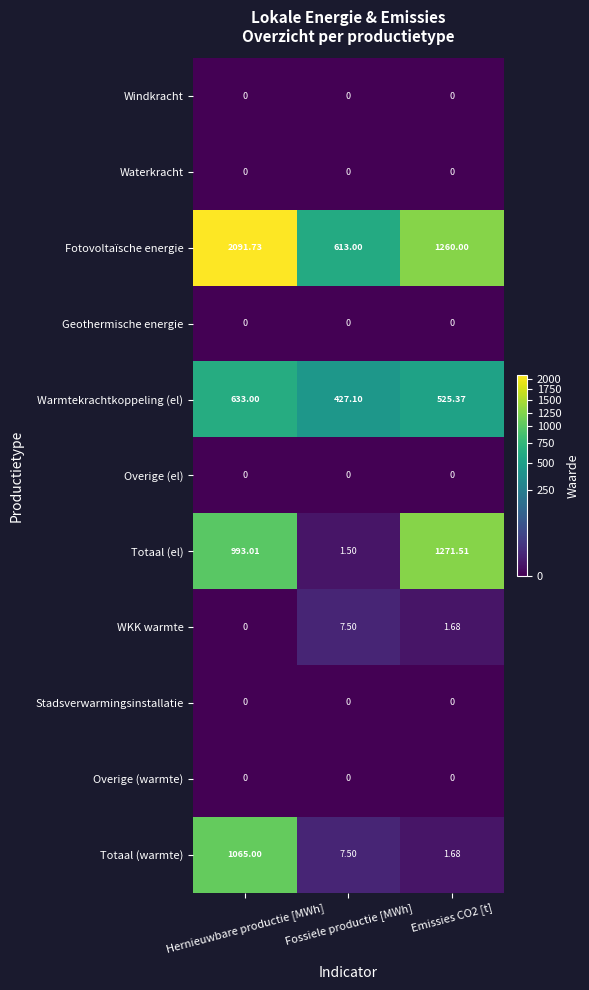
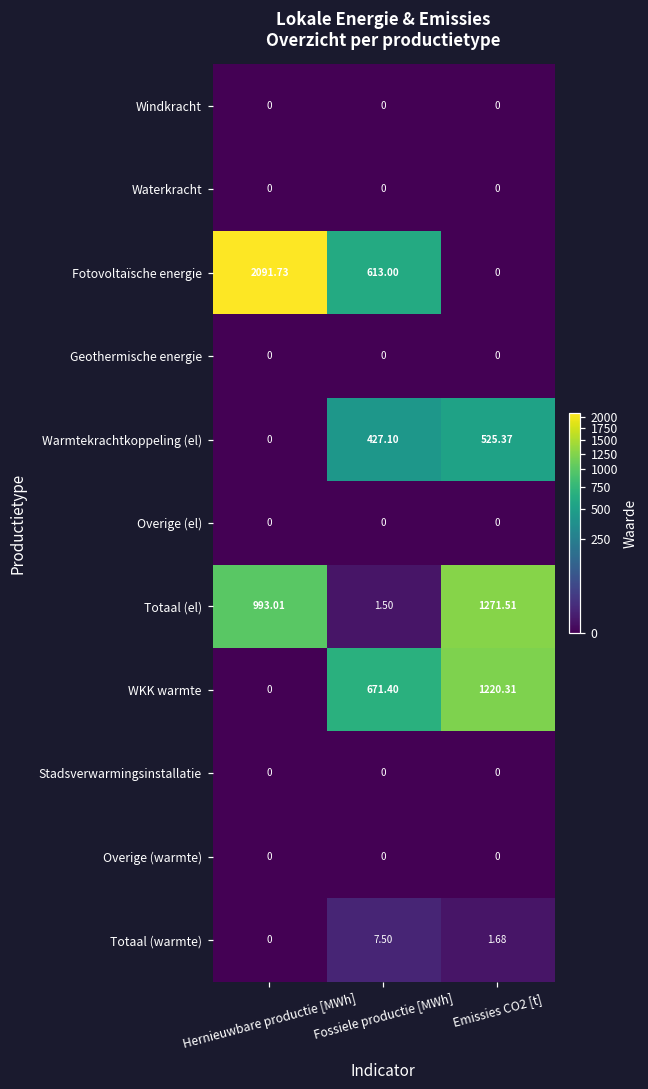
Fotovoltaïsche energie, Emissies CO2 [t]: 1260.00 -> 0
Warmtekrachtkoppeling (el), Hernieuwbare productie [MWh]: 633.00 -> 0
WKK warmte, Fossiele productie [MWh]: 7.50 -> 671.40
WKK warmte, Emissies CO2 [t]: 1.68 -> 1220.31
Totaal (warmte), Hernieuwbare productie [MWh]: 1065.00 -> 0
